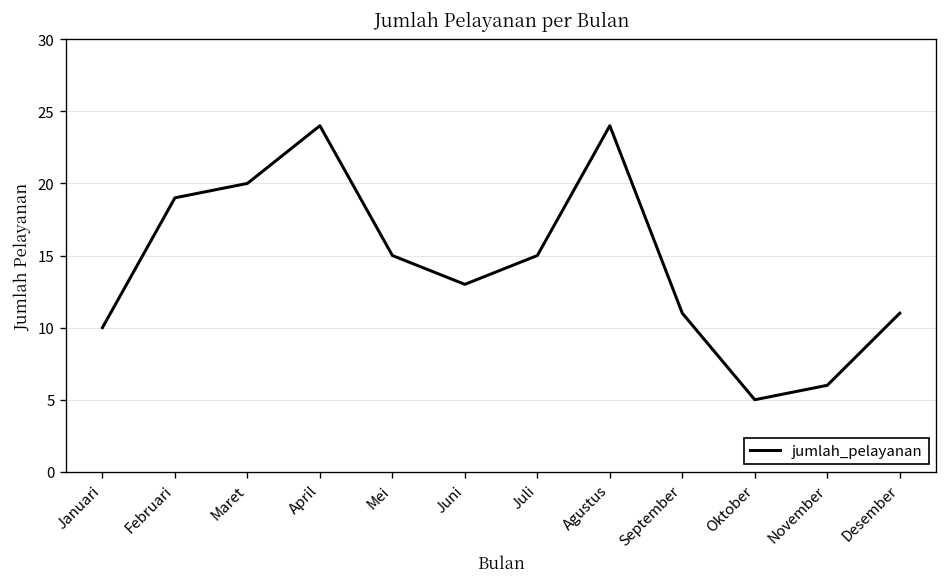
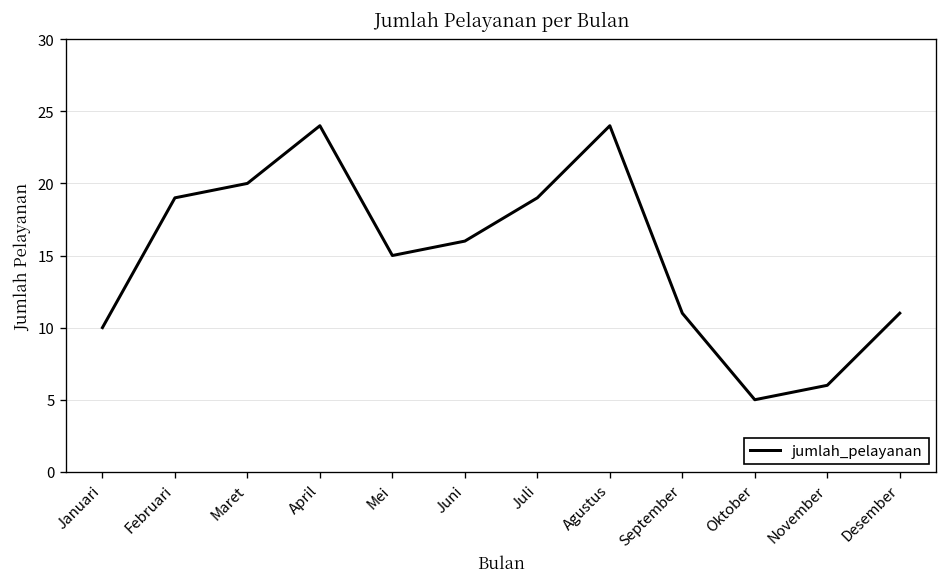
Juni: 13 -> 16
Juli: 15 -> 19
